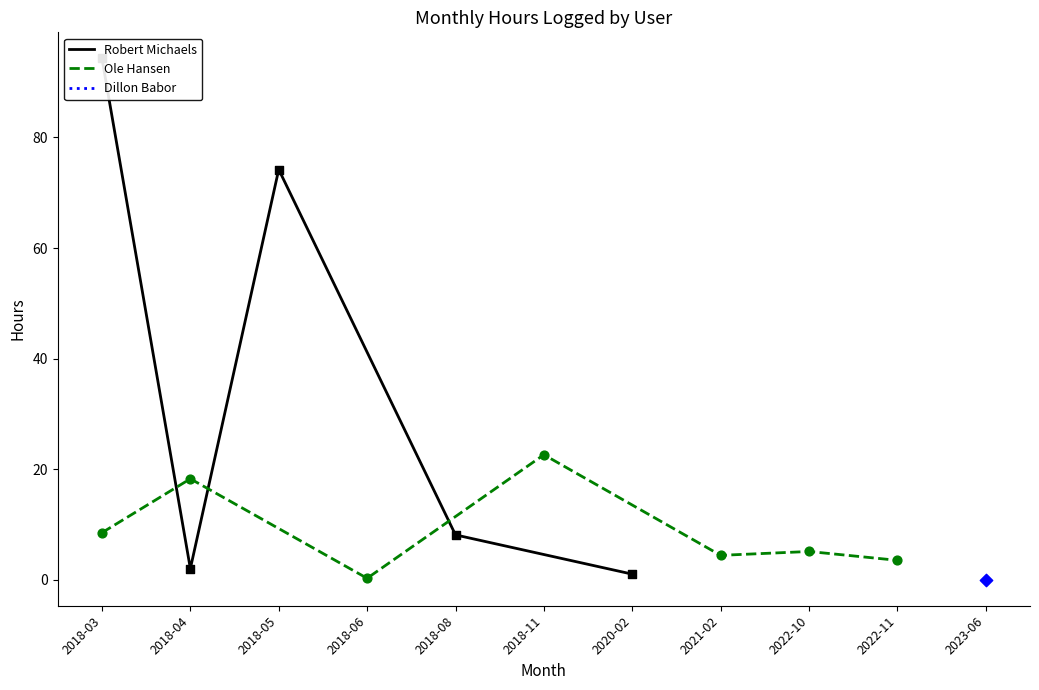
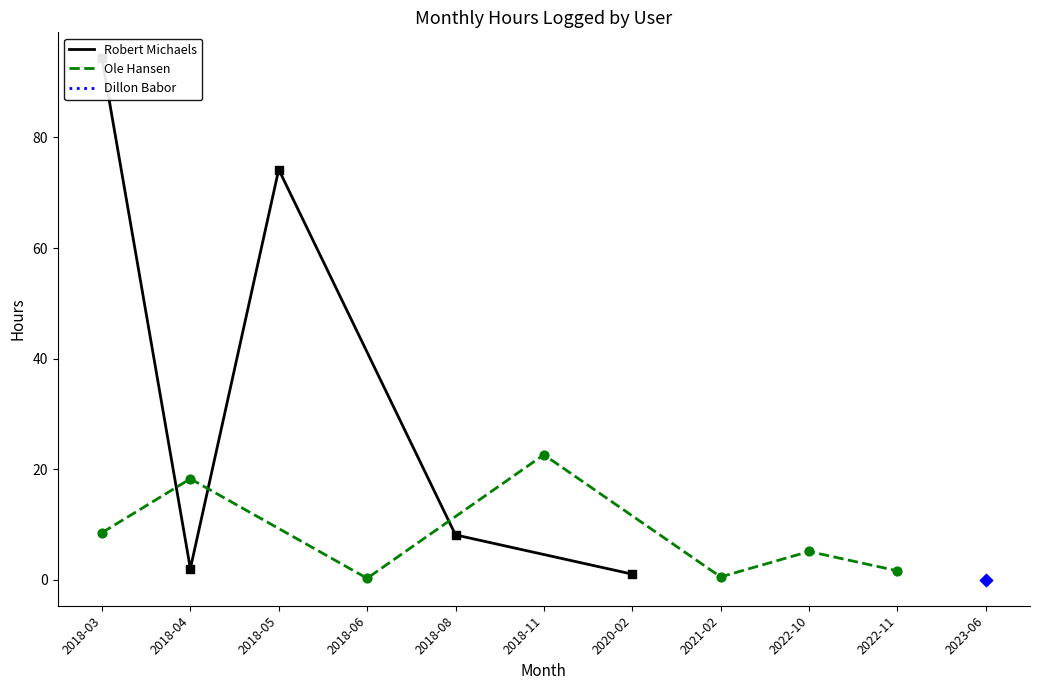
Ole Hansen, 2021-02: 4 -> 1
Ole Hansen, 2022-11: 4 -> 2
